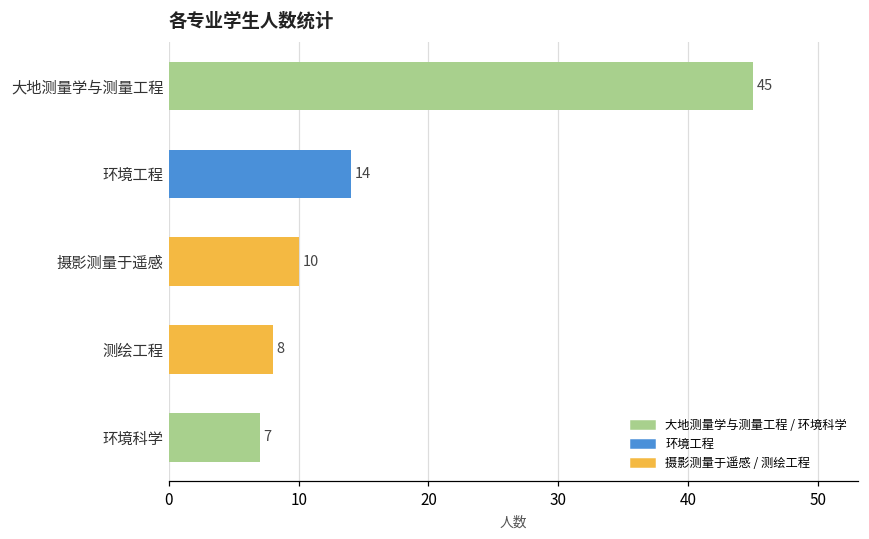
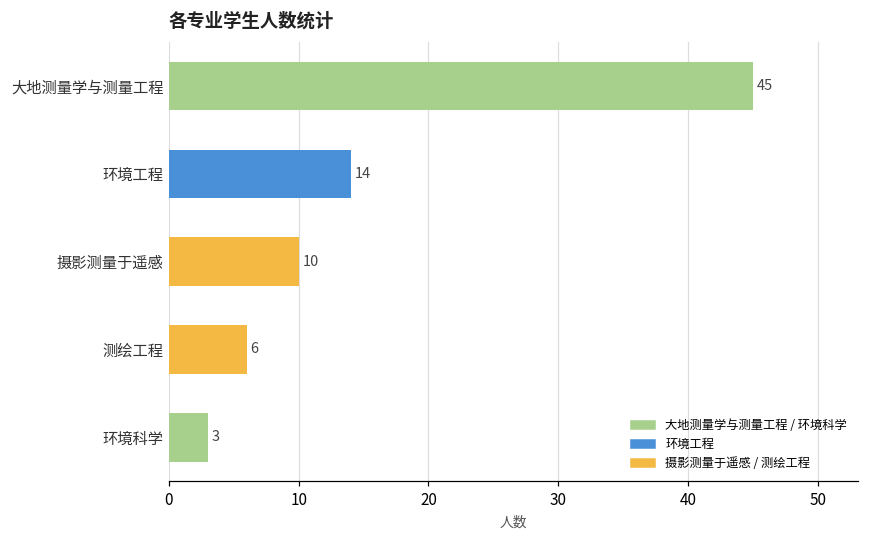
测绘工程: 8 -> 6
环境科学: 7 -> 3
